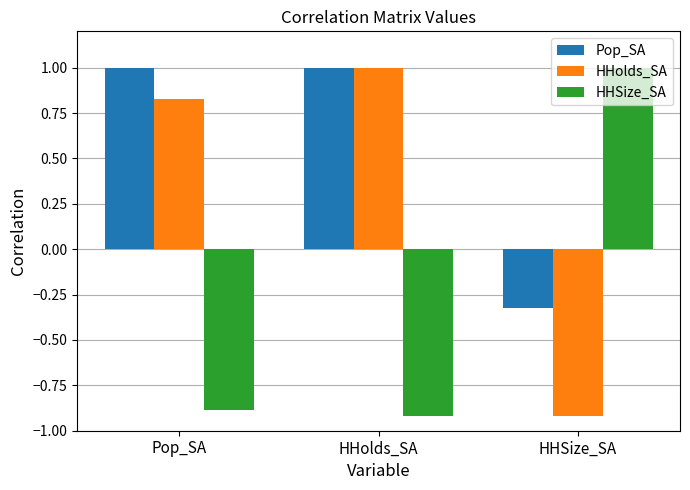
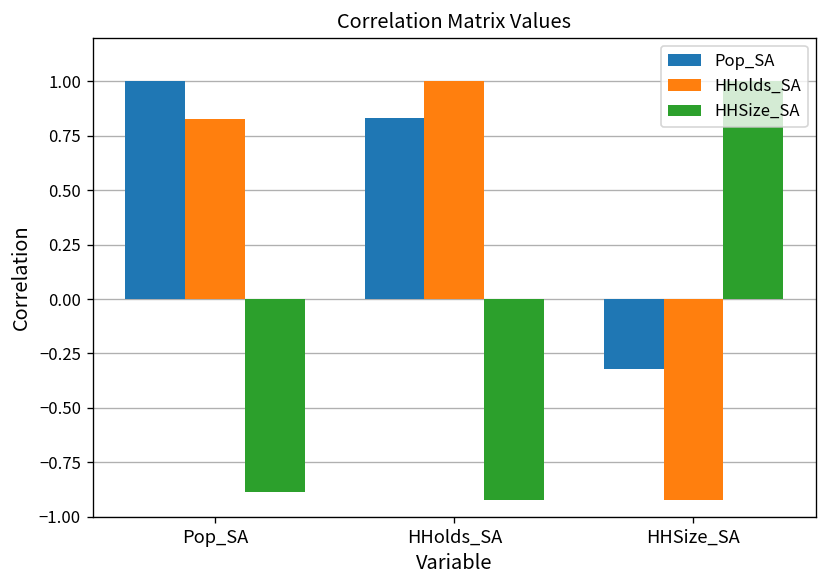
Pop_SA, HHolds_SA: 1.00 -> 0.83
